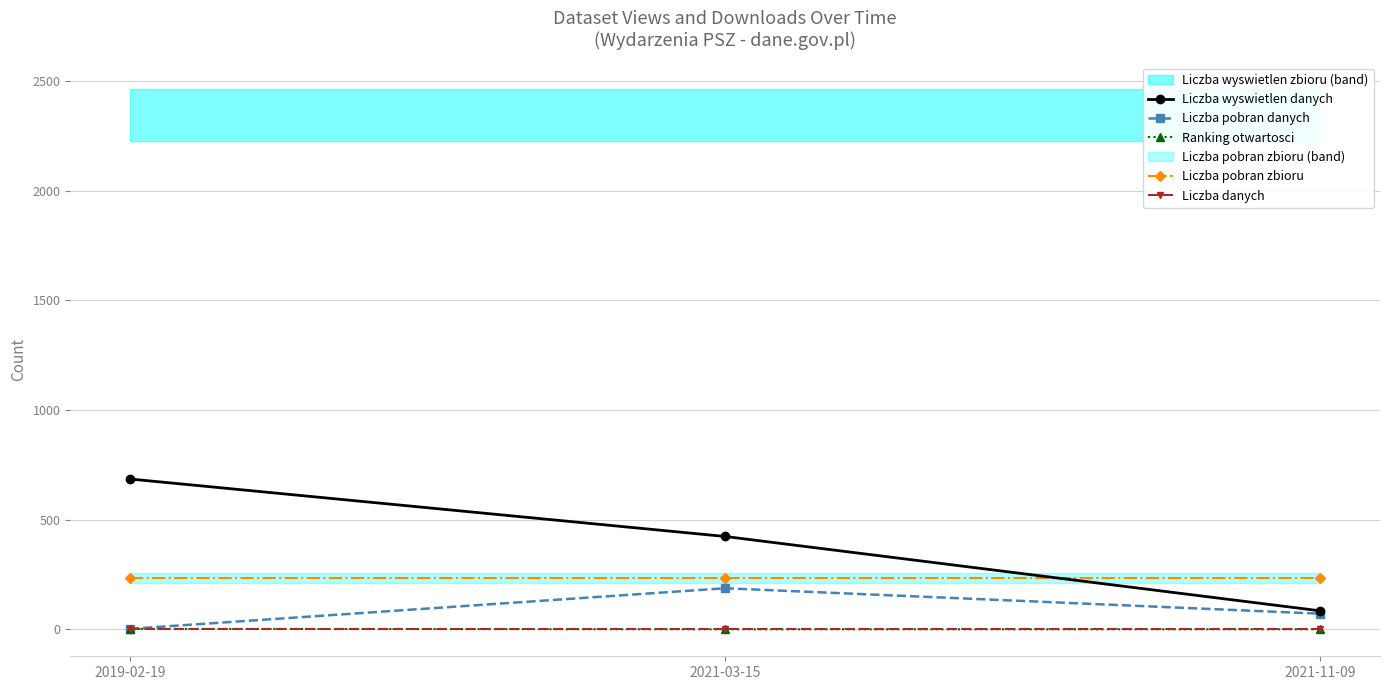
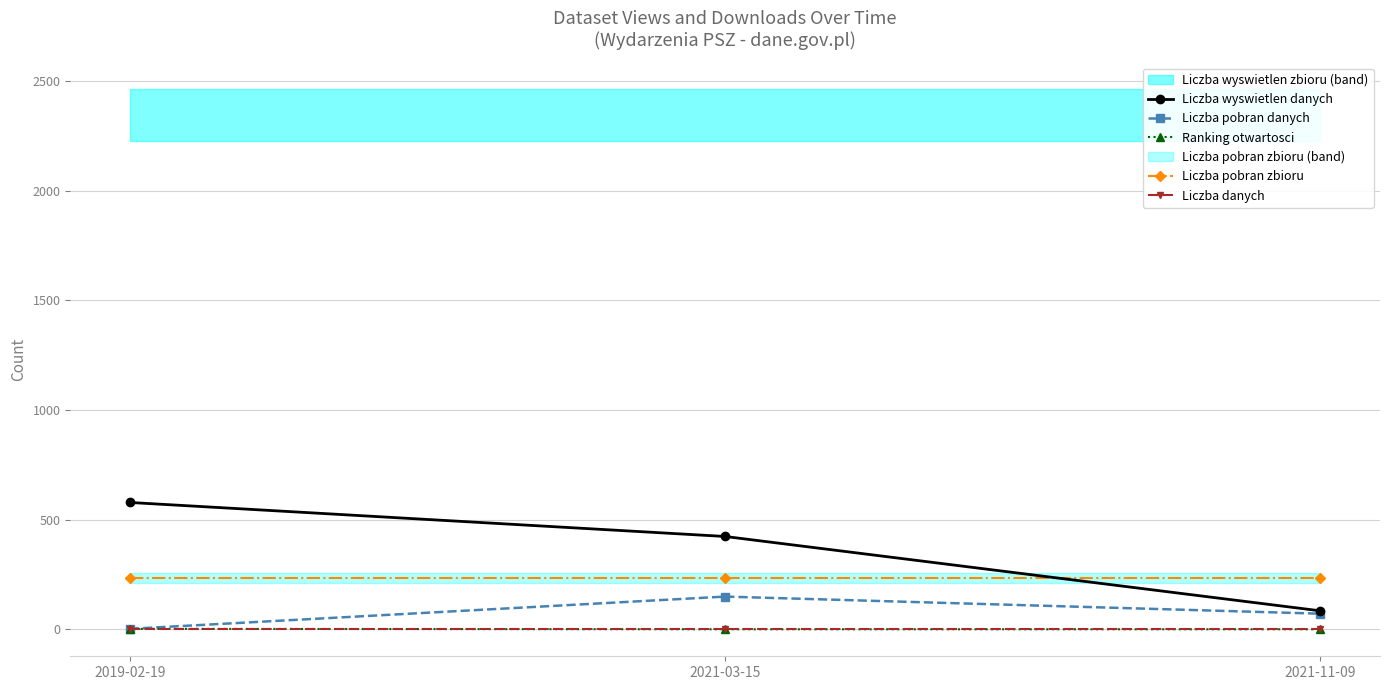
Liczba wyswietlen danych, 2019-02-19: 690 -> 580
Liczba pobran danych, 2021-03-15: 190 -> 150
